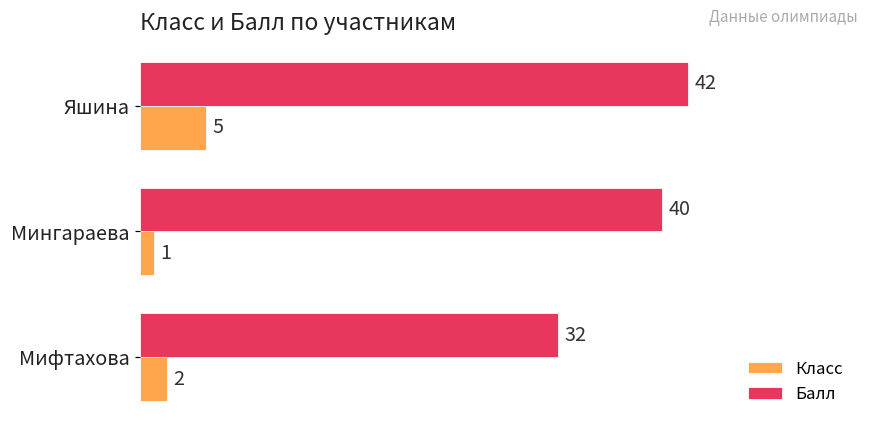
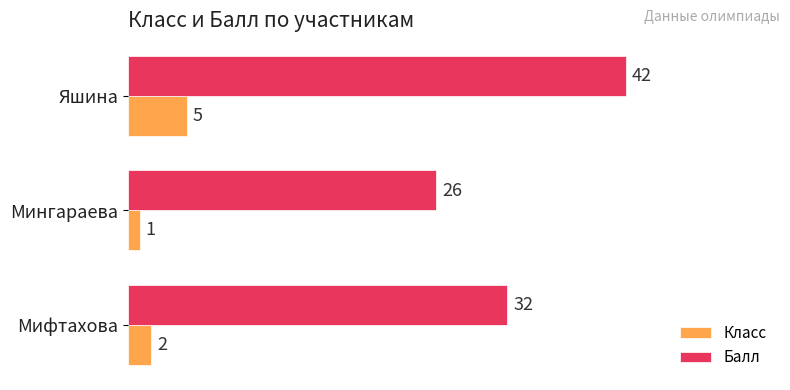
Балл, Мингараева: 40 -> 26
